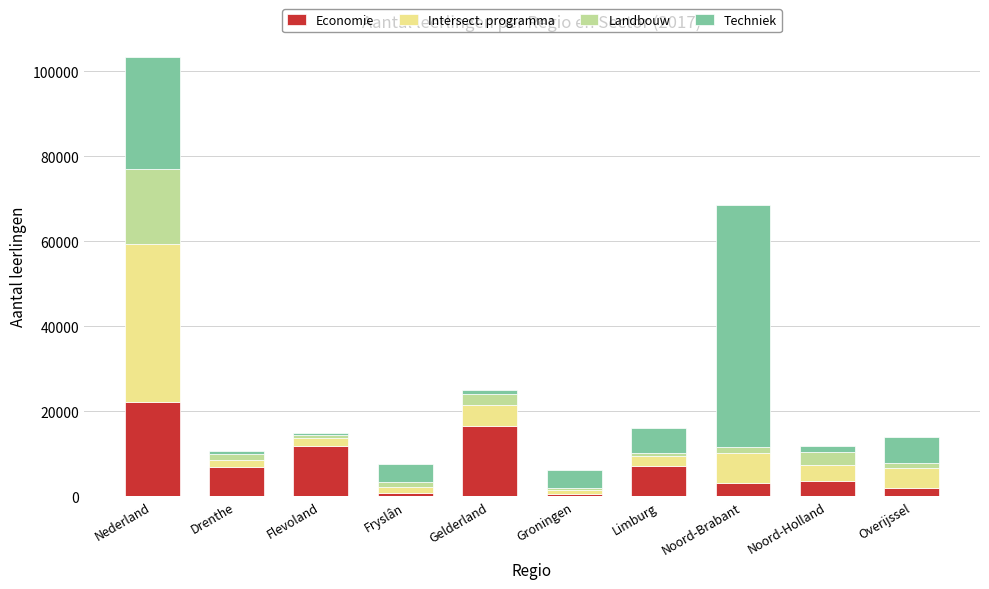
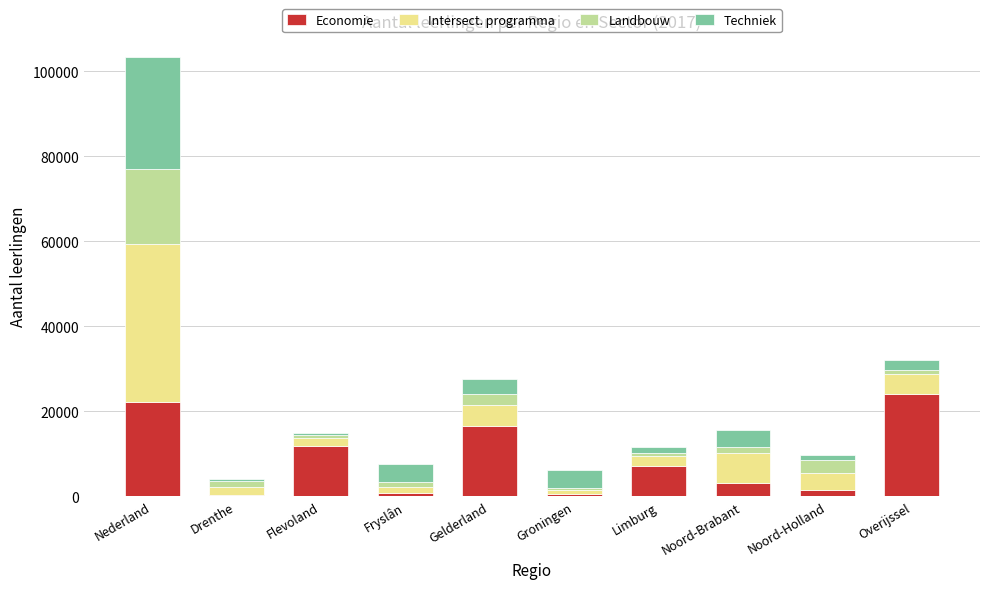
Economie, Drenthe: 7000 -> 0
Techniek, Gelderland: 1000 -> 4000
Techniek, Limburg: 6000 -> 2000
Techniek, Noord-Brabant: 57000 -> 4000
Economie, Noord-Holland: 4000 -> 2000
Economie, Overijssel: 2000 -> 24000
Techniek, Overijssel: 6000 -> 2000
